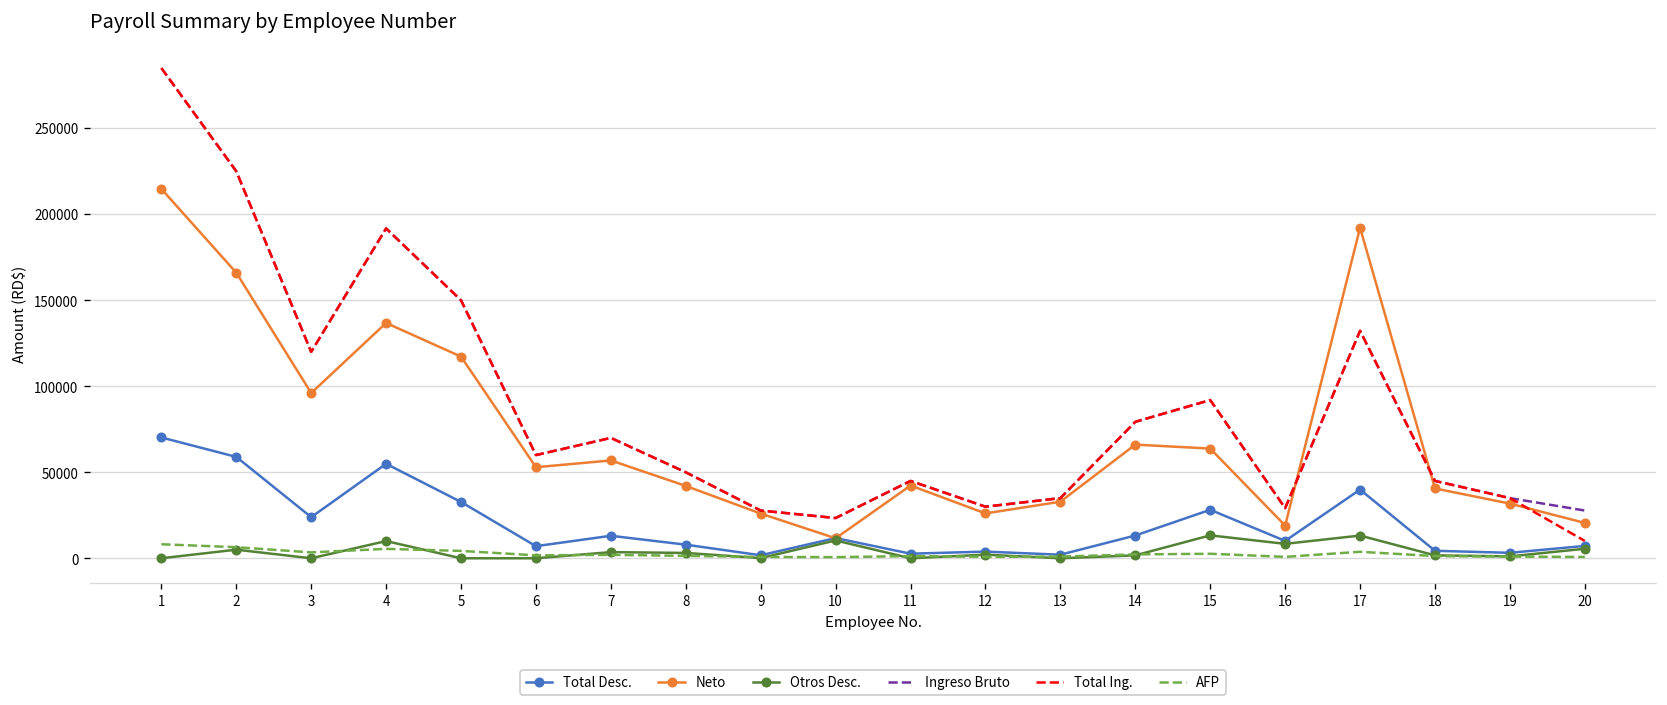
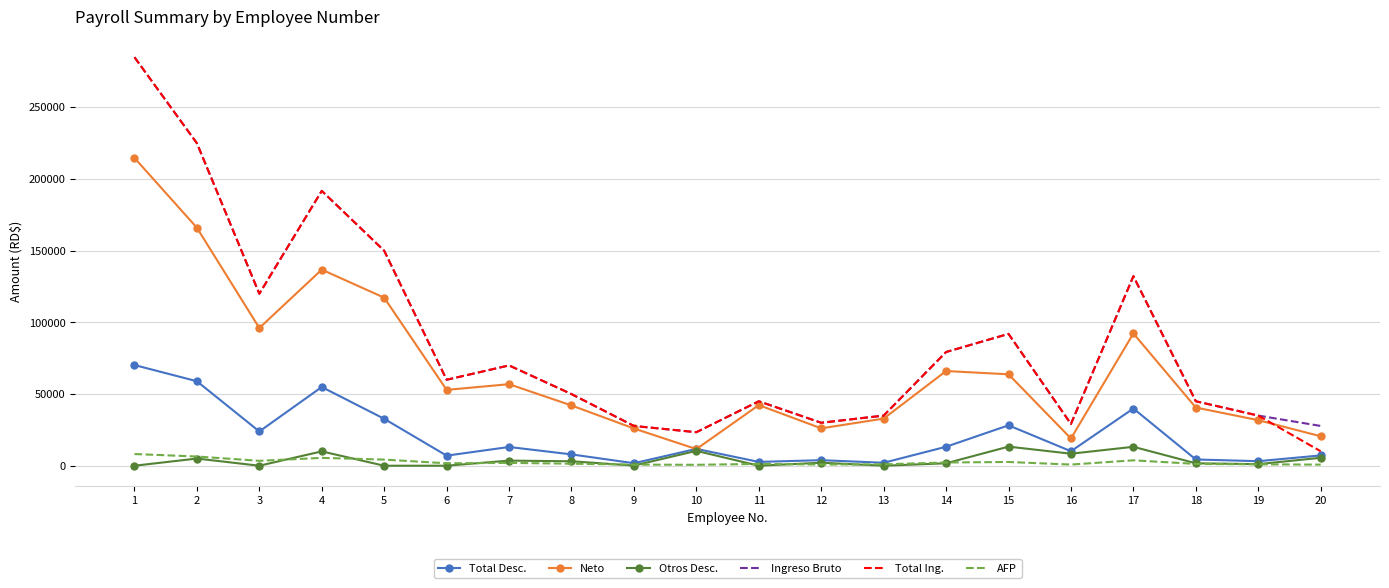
Neto, 17: 192000 -> 92000
